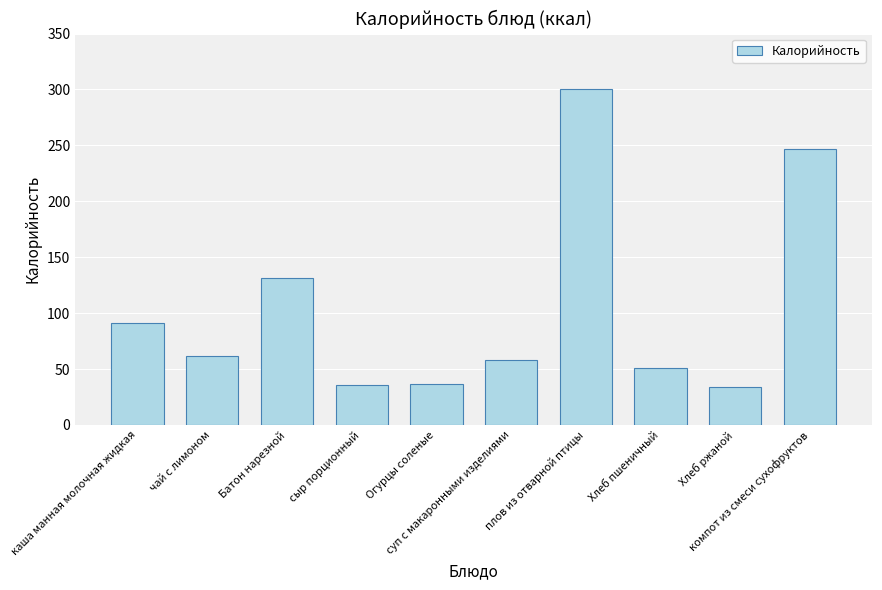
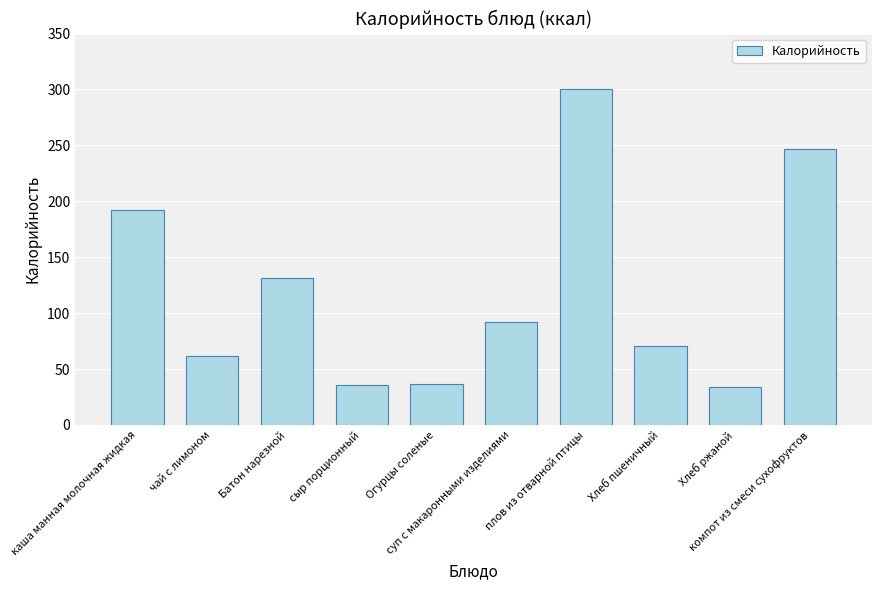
каша манная молочная жидкая: 91 -> 192
суп с макаронными изделиями: 58 -> 92
Хлеб пшеничный: 51 -> 71
